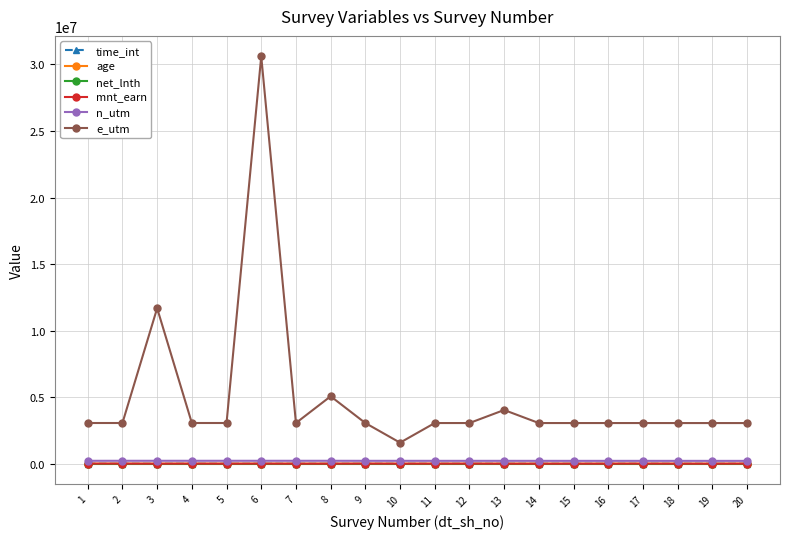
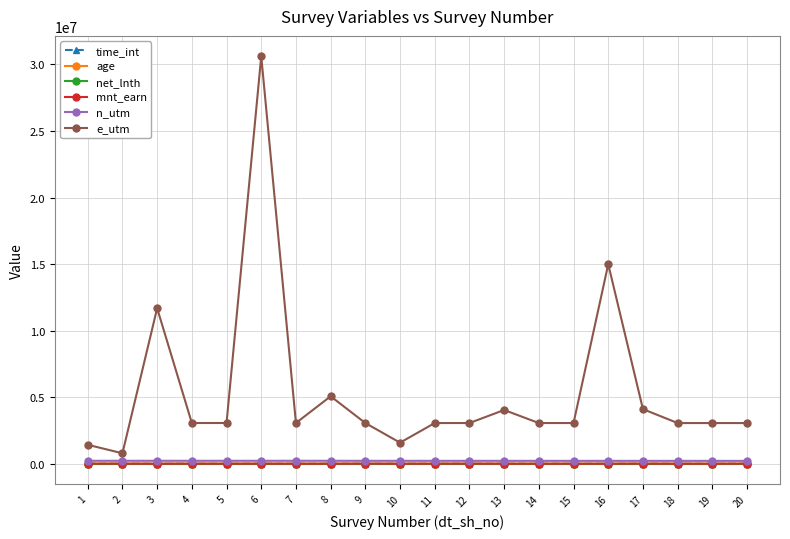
e_utm, 1: 3100000 -> 1400000
e_utm, 2: 3100000 -> 800000
e_utm, 16: 3100000 -> 15000000
e_utm, 17: 3100000 -> 4100000
